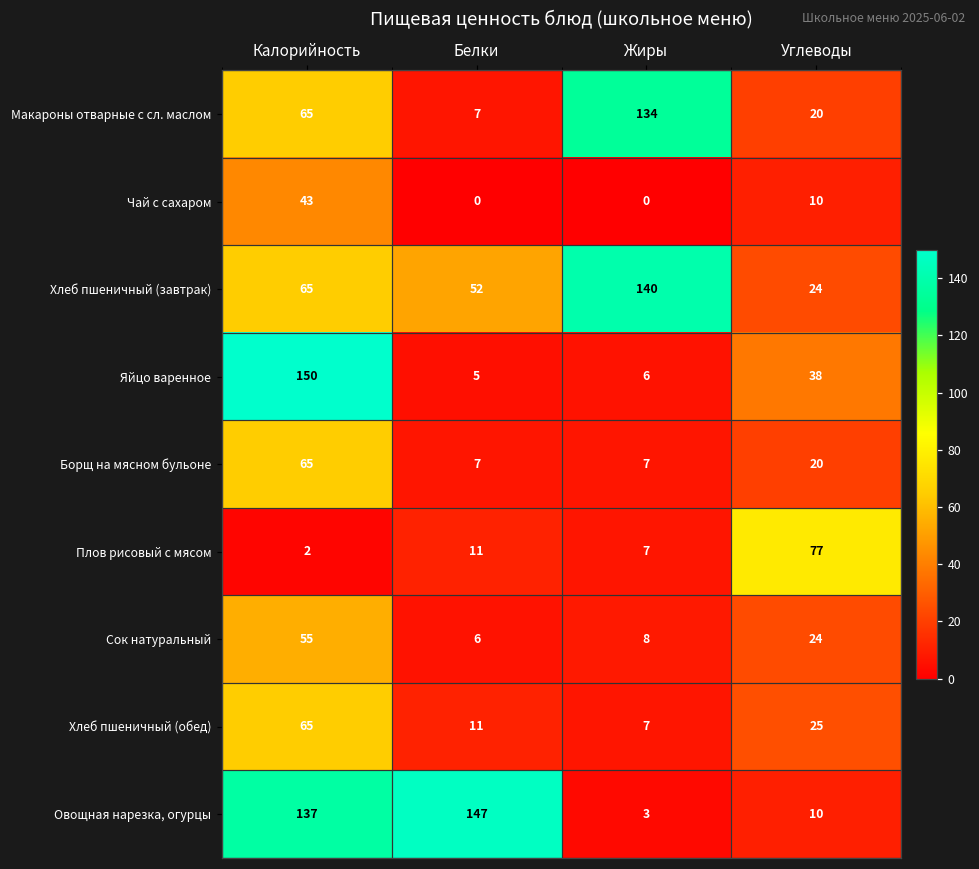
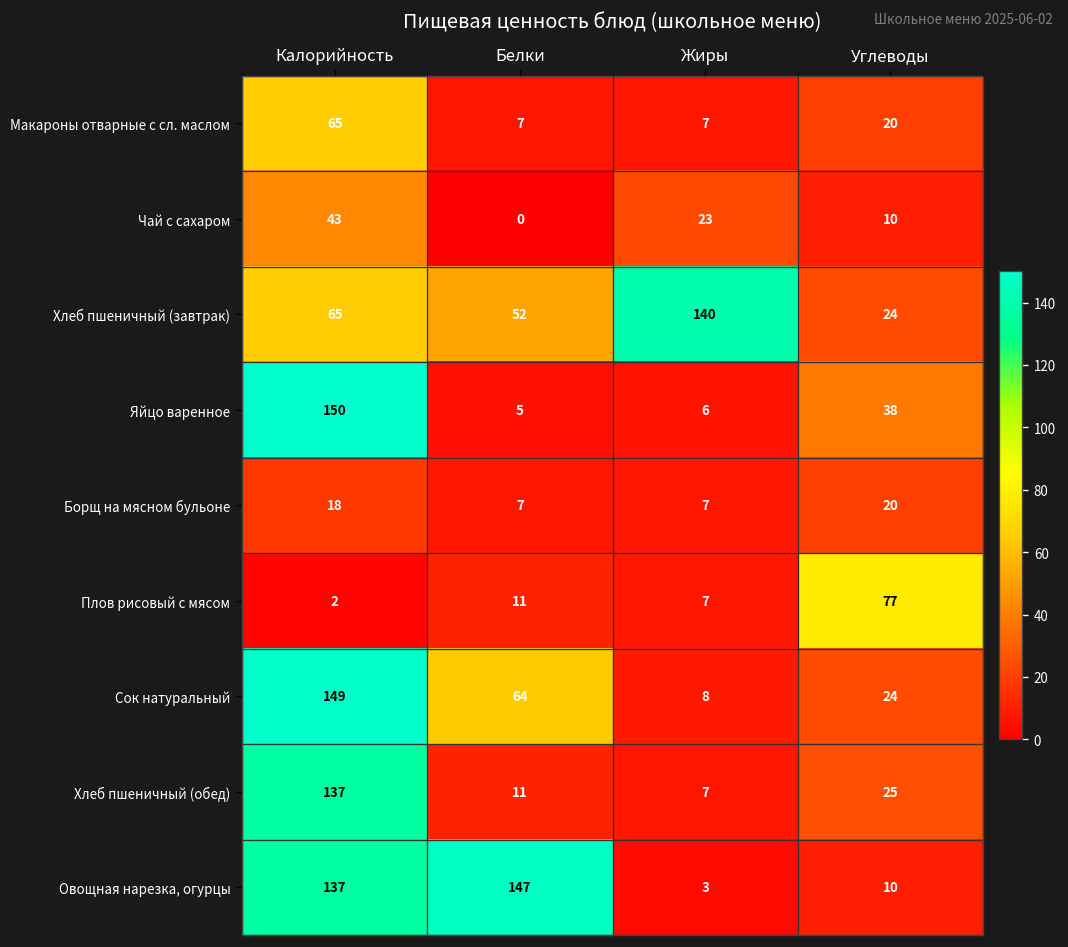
Макароны отварные с сл. маслом, Жиры: 134 -> 7
Чай с сахаром, Жиры: 0 -> 23
Борщ на мясном бульоне, Калорийность: 65 -> 18
Сок натуральный, Калорийность: 55 -> 149
Сок натуральный, Белки: 6 -> 64
Хлеб пшеничный (обед), Калорийность: 65 -> 137
